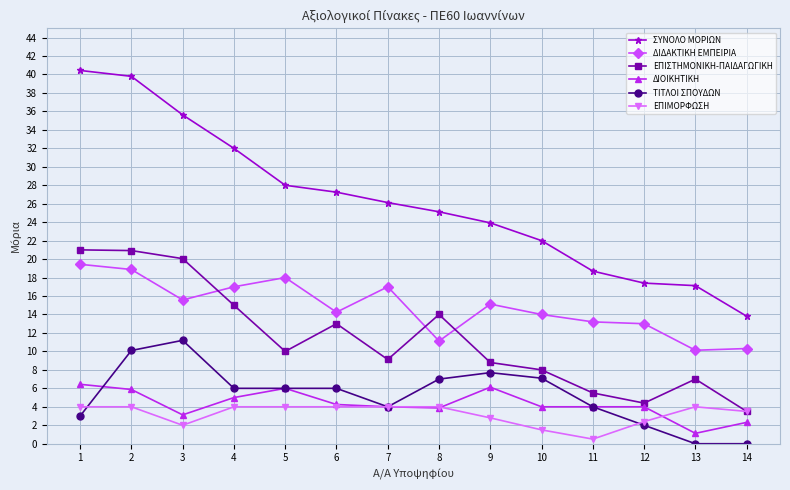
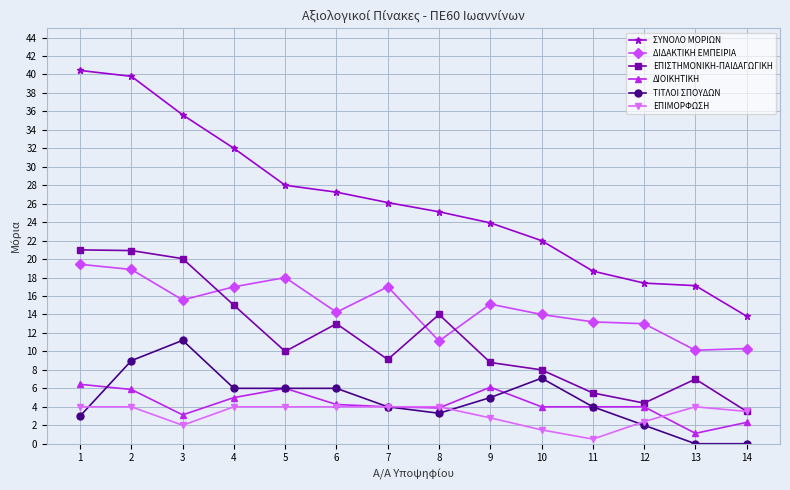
ΤΙΤΛΟΙ ΣΠΟΥΔΩΝ, 2: 10 -> 9
ΤΙΤΛΟΙ ΣΠΟΥΔΩΝ, 8: 7 -> 3
ΤΙΤΛΟΙ ΣΠΟΥΔΩΝ, 9: 8 -> 5
